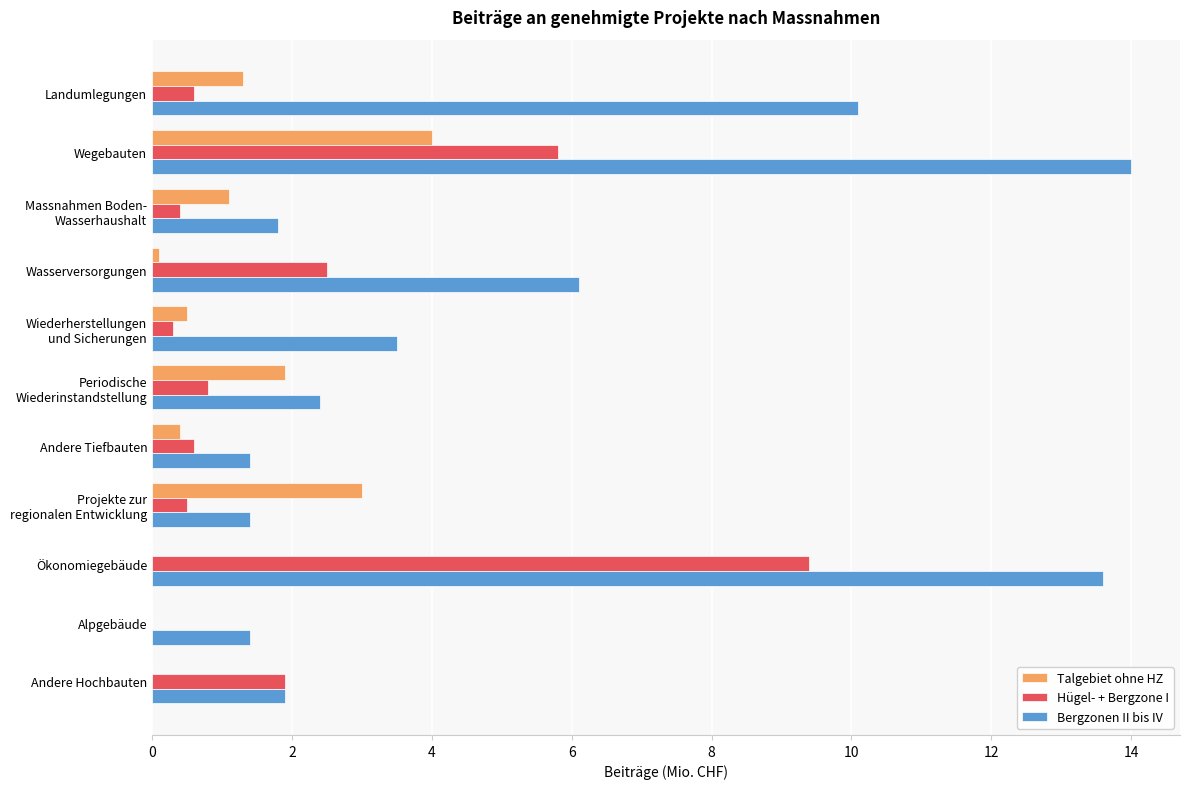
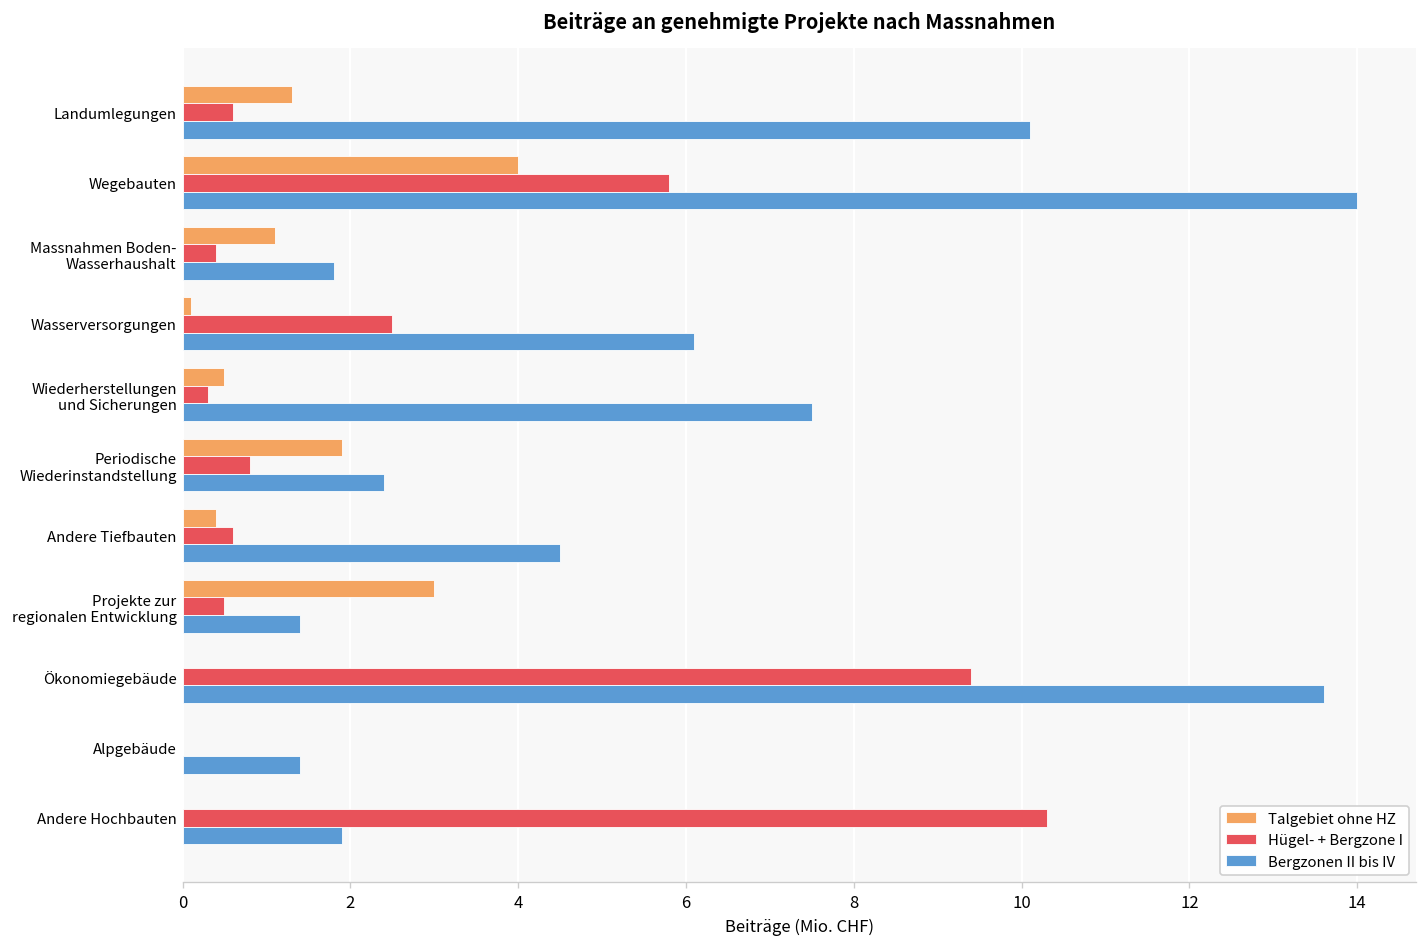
Bergzonen II bis IV, Wiederherstellungen und Sicherungen: 3.5 -> 7.5
Bergzonen II bis IV, Andere Tiefbauten: 1.4 -> 4.5
Hügel- + Bergzone I, Andere Hochbauten: 1.9 -> 10.3
